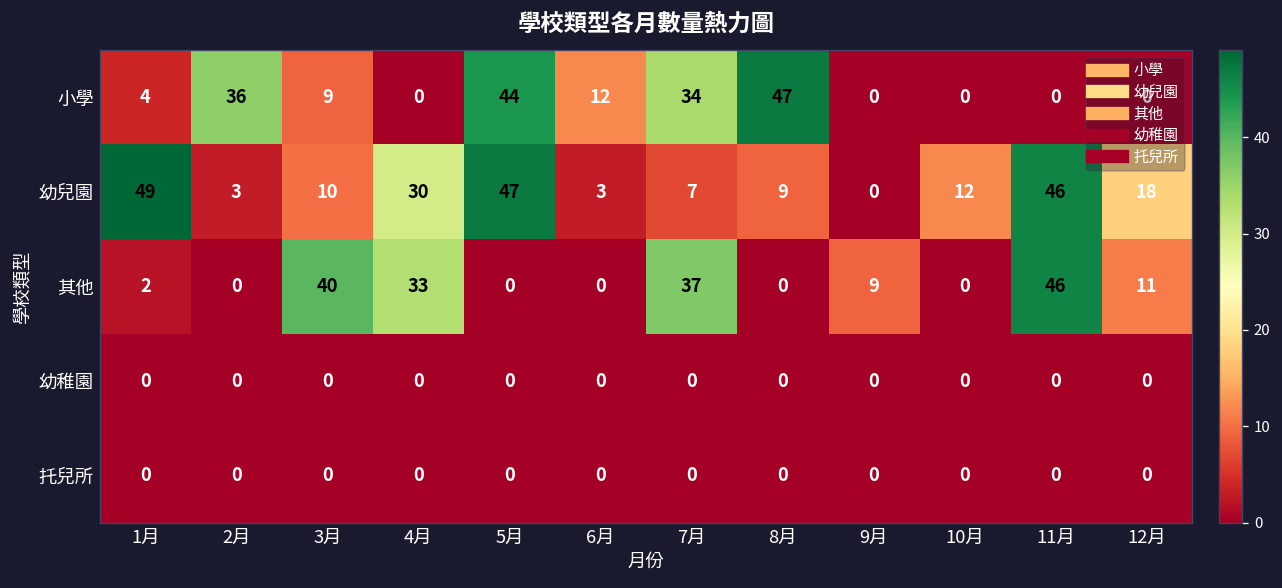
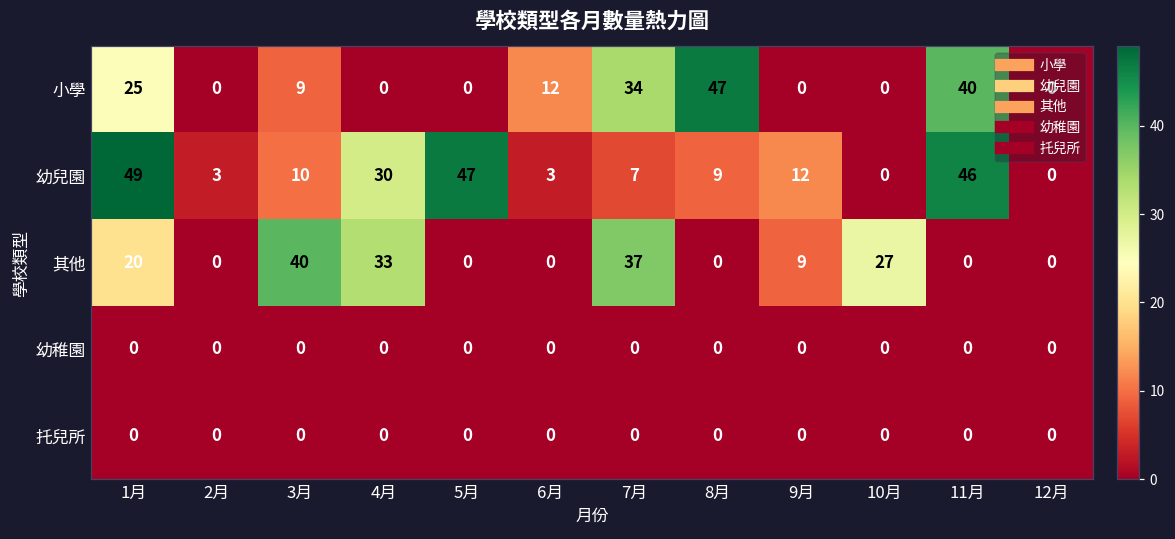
小學, 1月: 4 -> 25
小學, 2月: 36 -> 0
小學, 5月: 44 -> 0
小學, 11月: 0 -> 40
幼兒園, 9月: 0 -> 12
幼兒園, 10月: 12 -> 0
幼兒園, 12月: 18 -> 0
其他, 1月: 2 -> 20
其他, 10月: 0 -> 27
其他, 11月: 46 -> 0
其他, 12月: 11 -> 0
